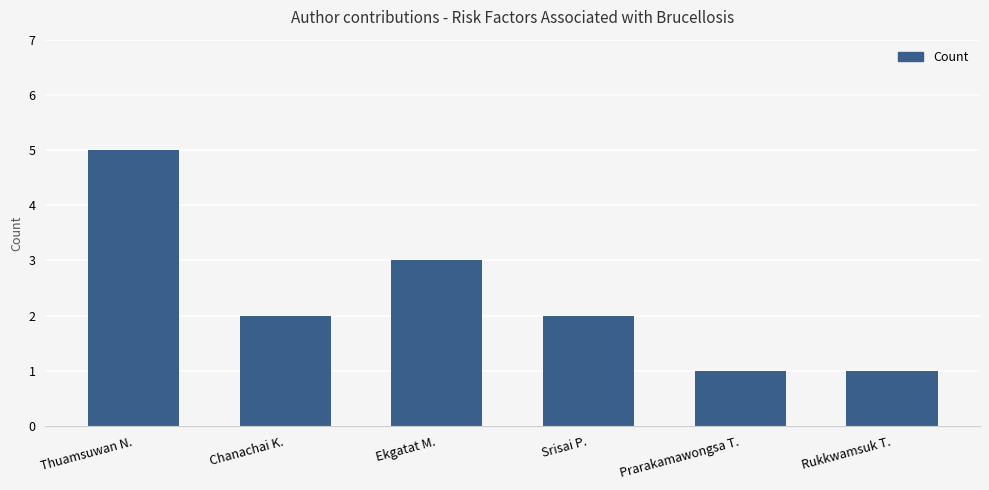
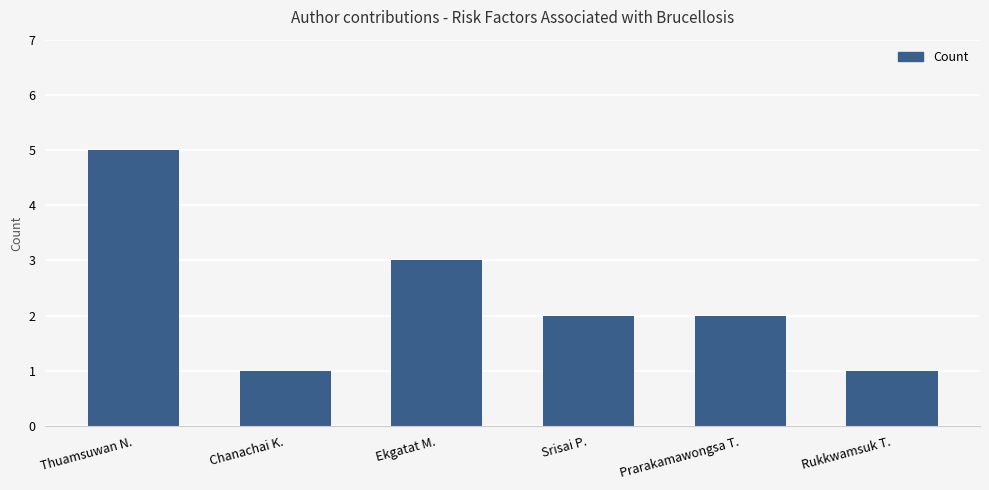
Chanachai K.: 2 -> 1
Prarakamawongsa T.: 1 -> 2
